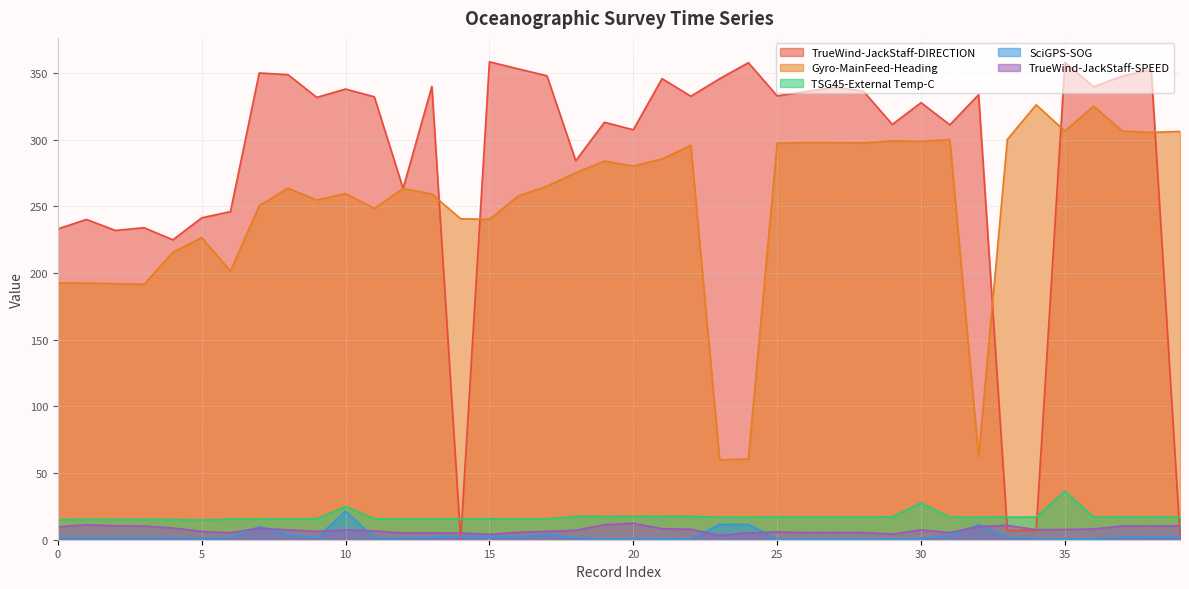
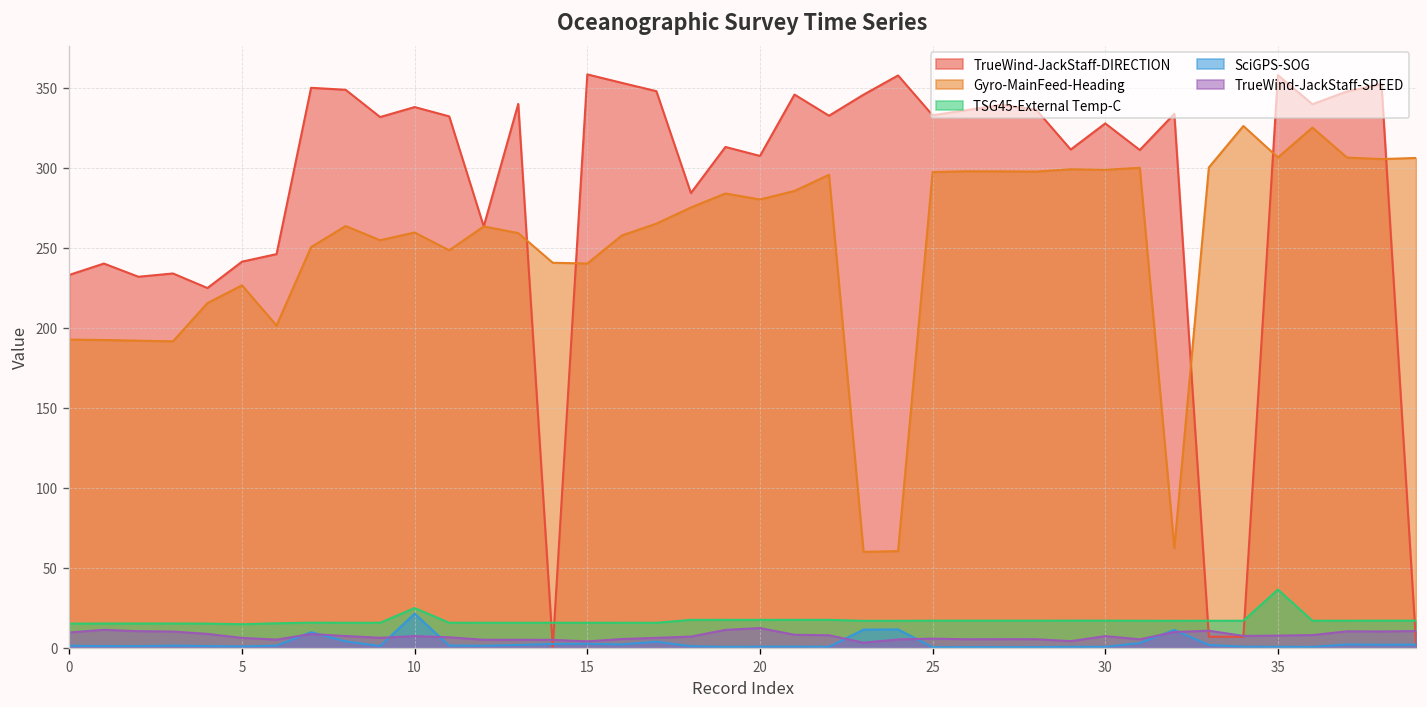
TSG45-External Temp-C, 30: 28 -> 17
